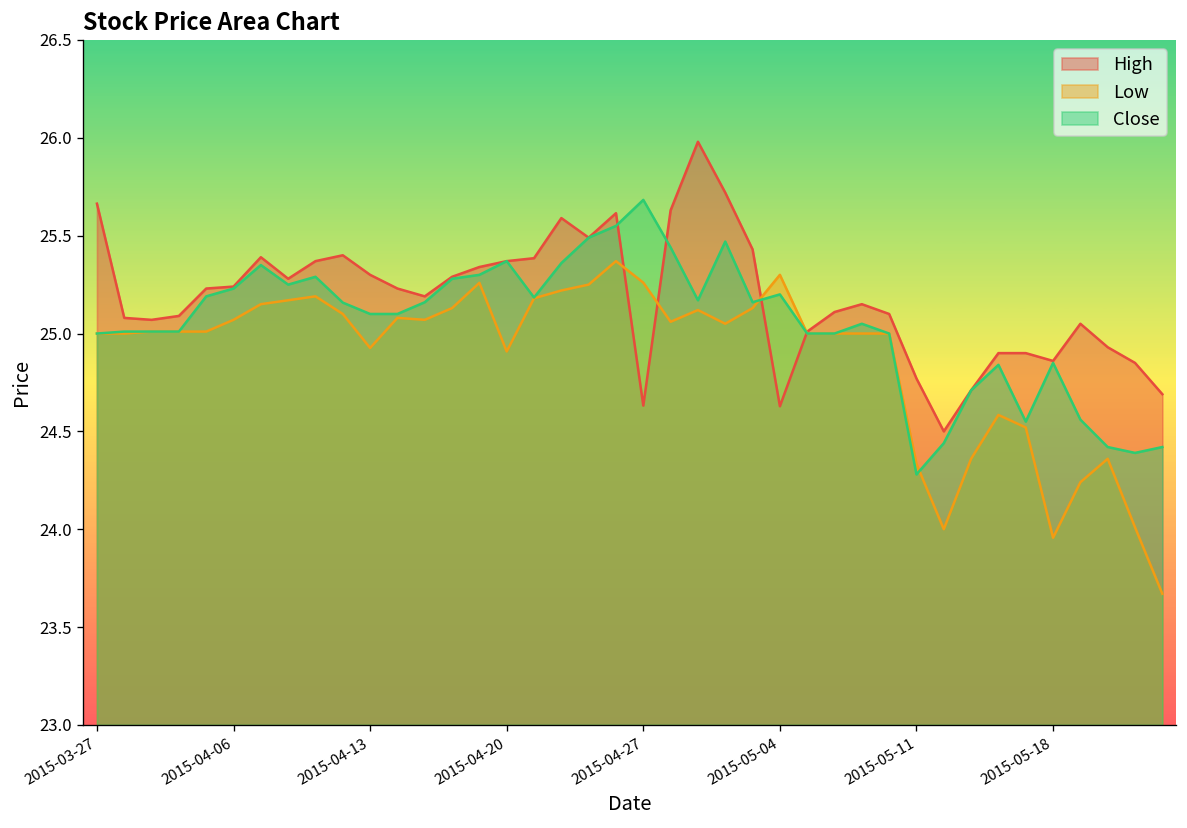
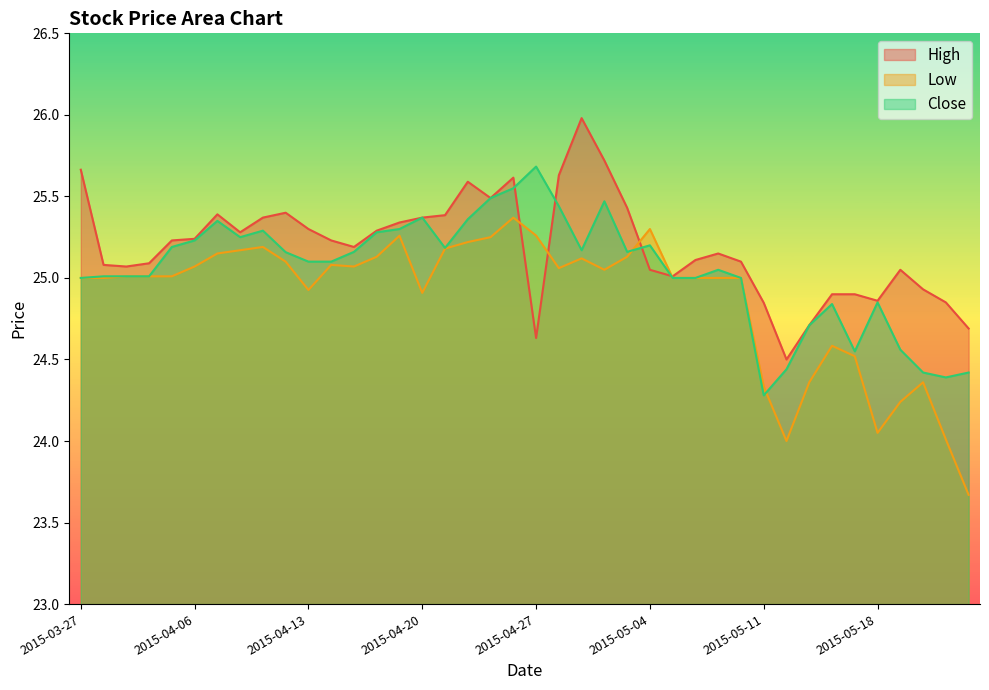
High, 2015-05-04: 24.63 -> 25.05
High, 2015-05-11: 24.77 -> 24.85
Low, 2015-05-18: 23.96 -> 24.05
